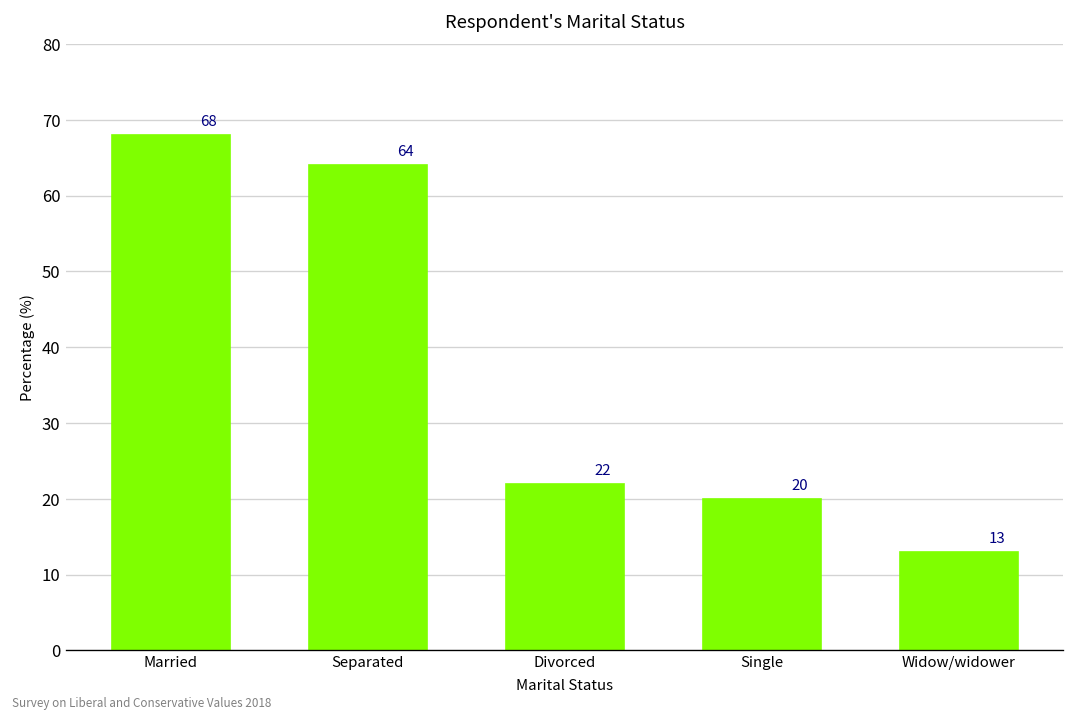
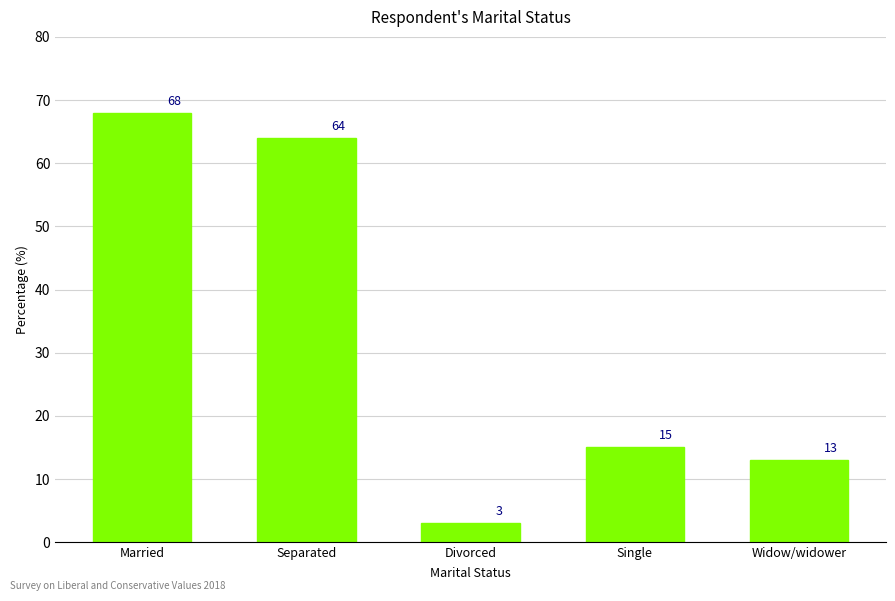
Divorced: 22 -> 3
Single: 20 -> 15
